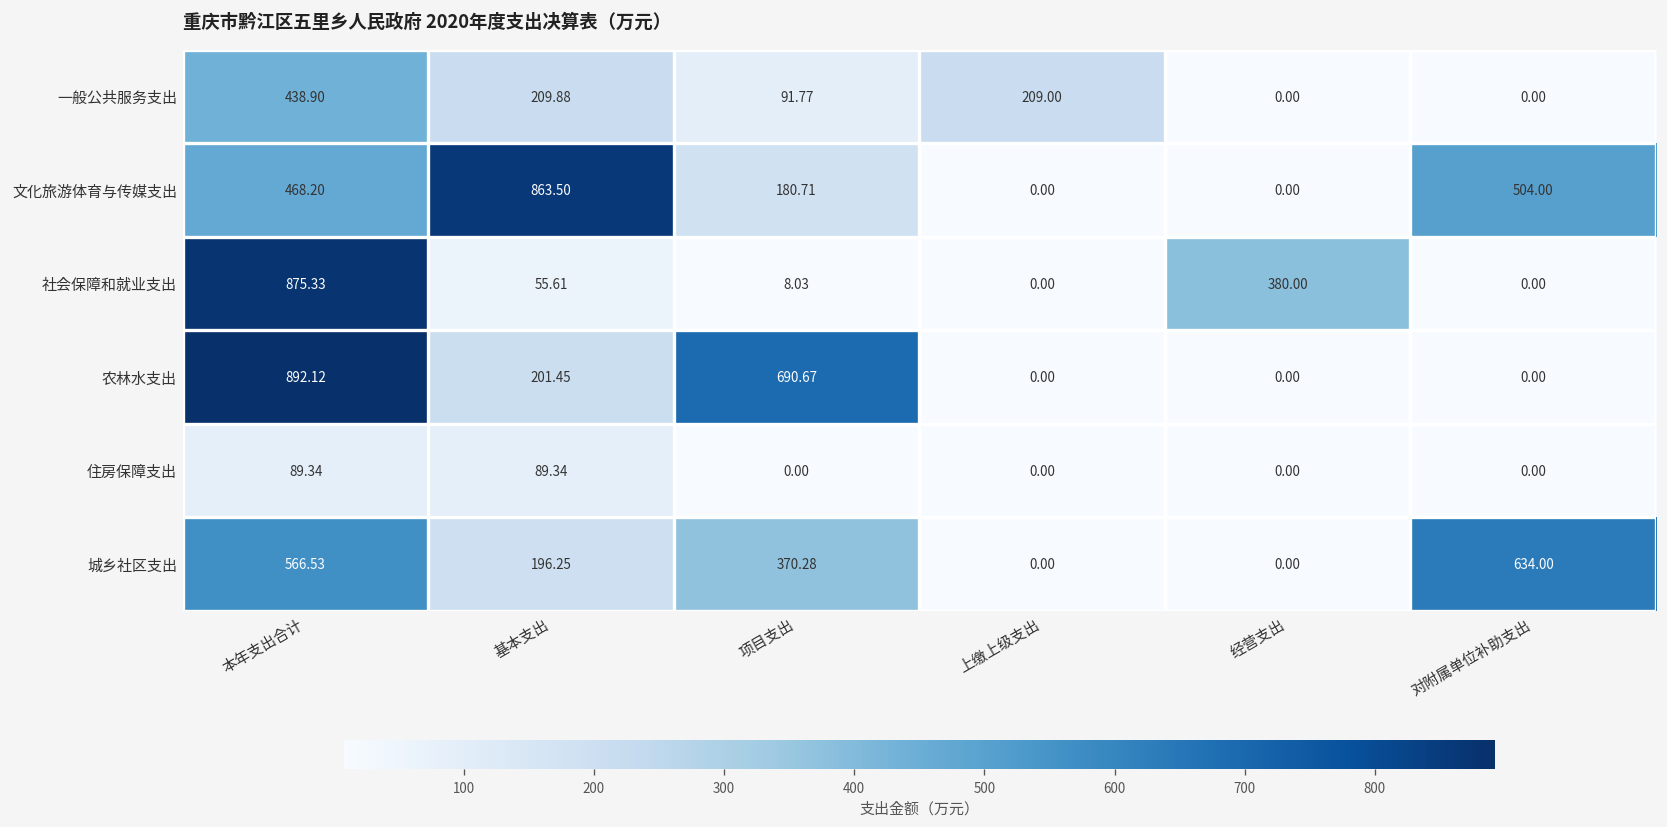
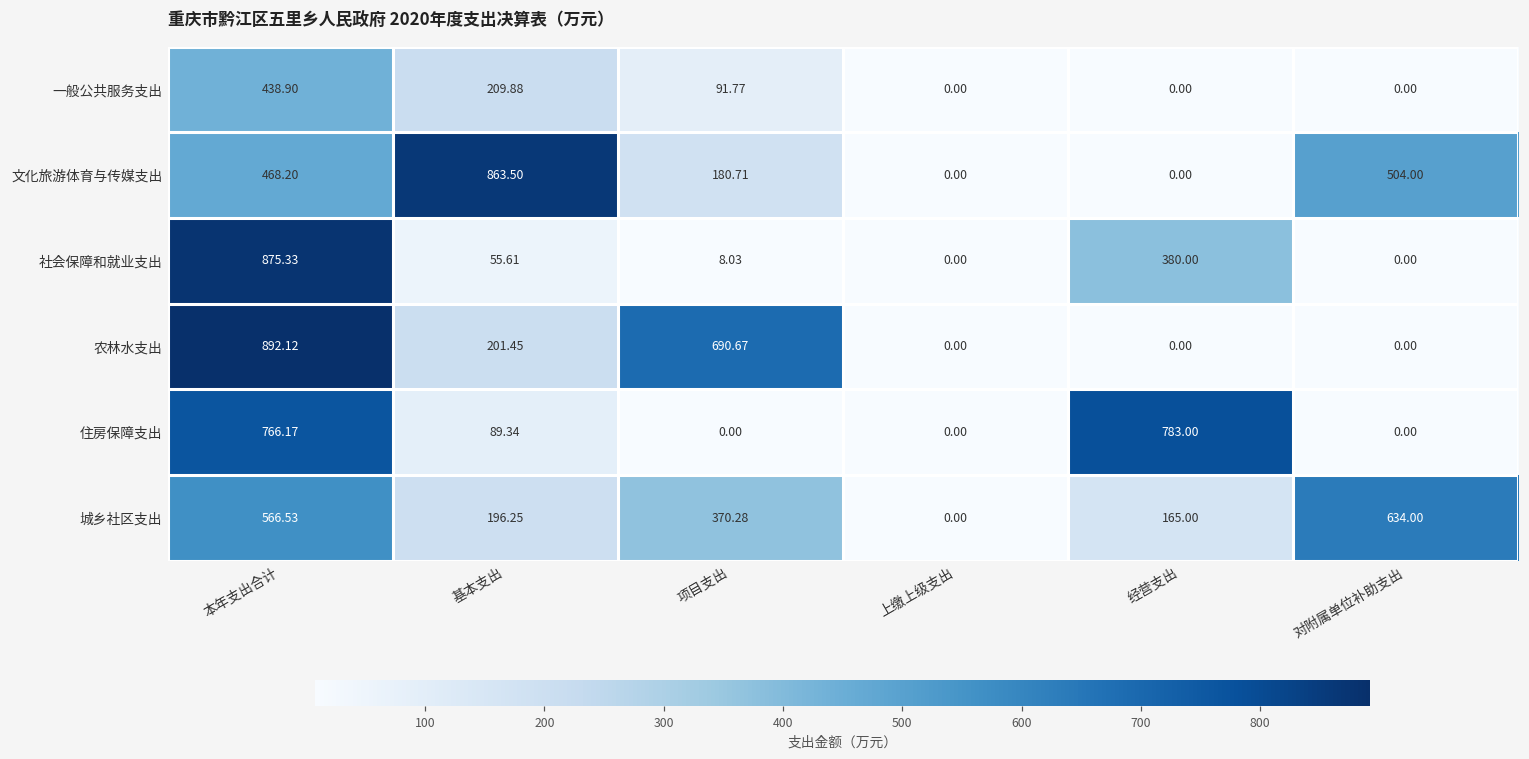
一般公共服务支出, 上缴上级支出: 209.00 -> 0.00
住房保障支出, 本年支出合计: 89.34 -> 766.17
住房保障支出, 经营支出: 0.00 -> 783.00
城乡社区支出, 经营支出: 0.00 -> 165.00
